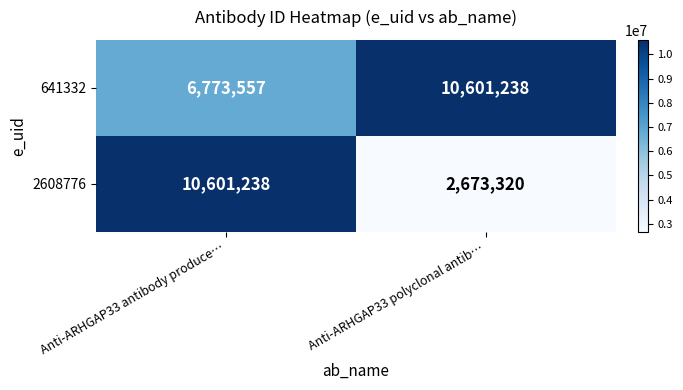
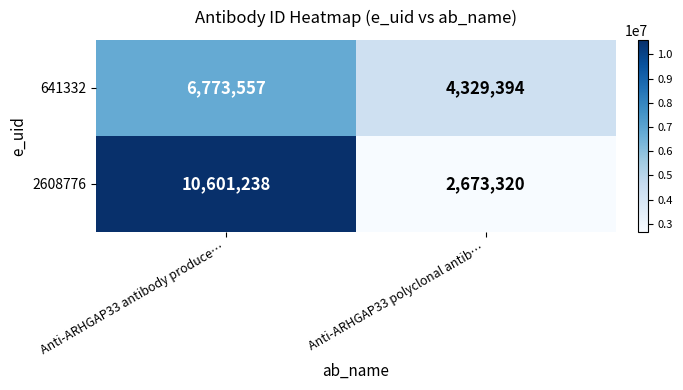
641332, Anti-ARHGAP33 polyclonal antib…: 10,601,238 -> 4,329,394
